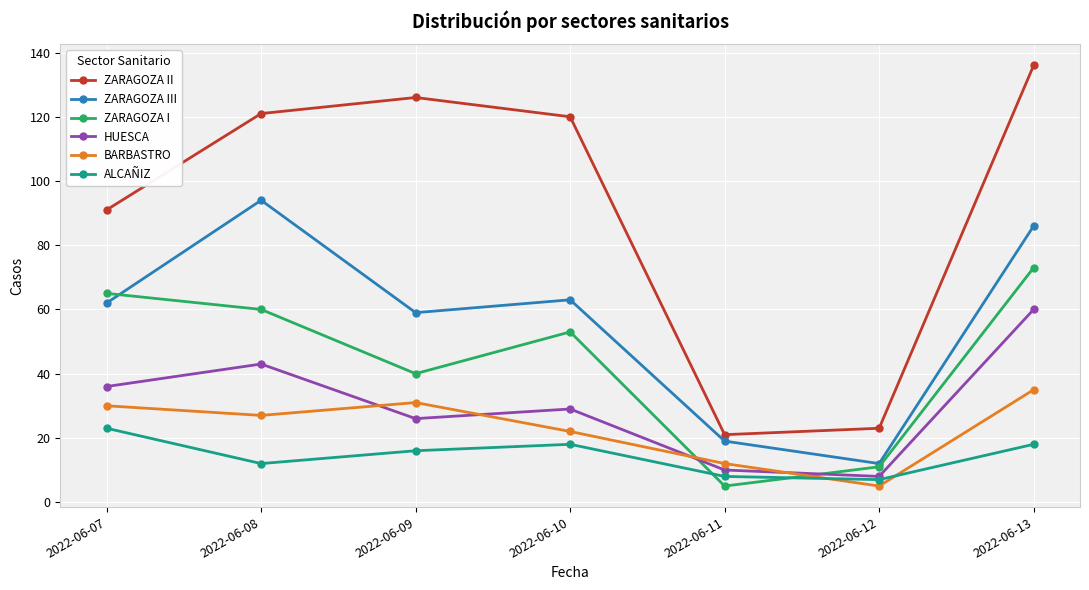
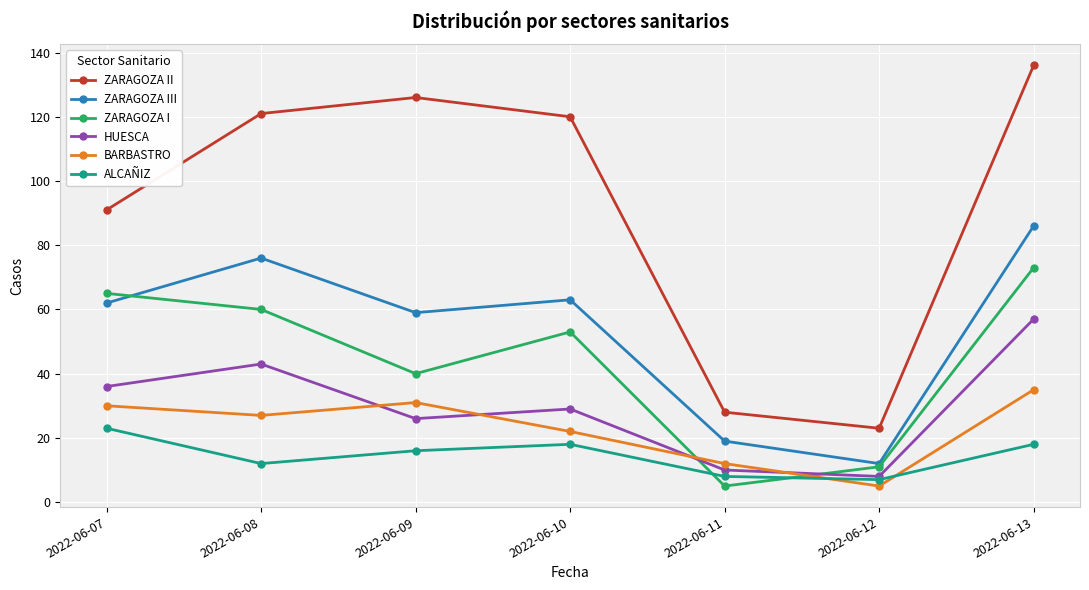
ZARAGOZA III, 2022-06-08: 94 -> 76
ZARAGOZA II, 2022-06-11: 21 -> 28
HUESCA, 2022-06-13: 60 -> 57
